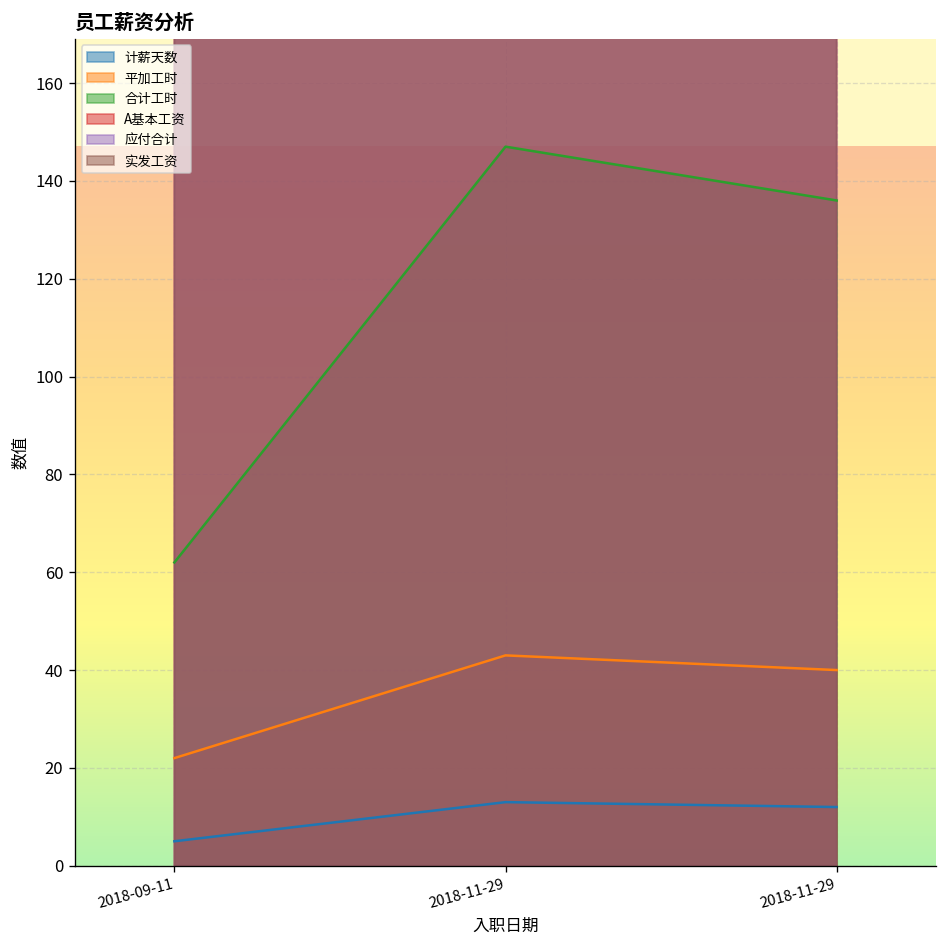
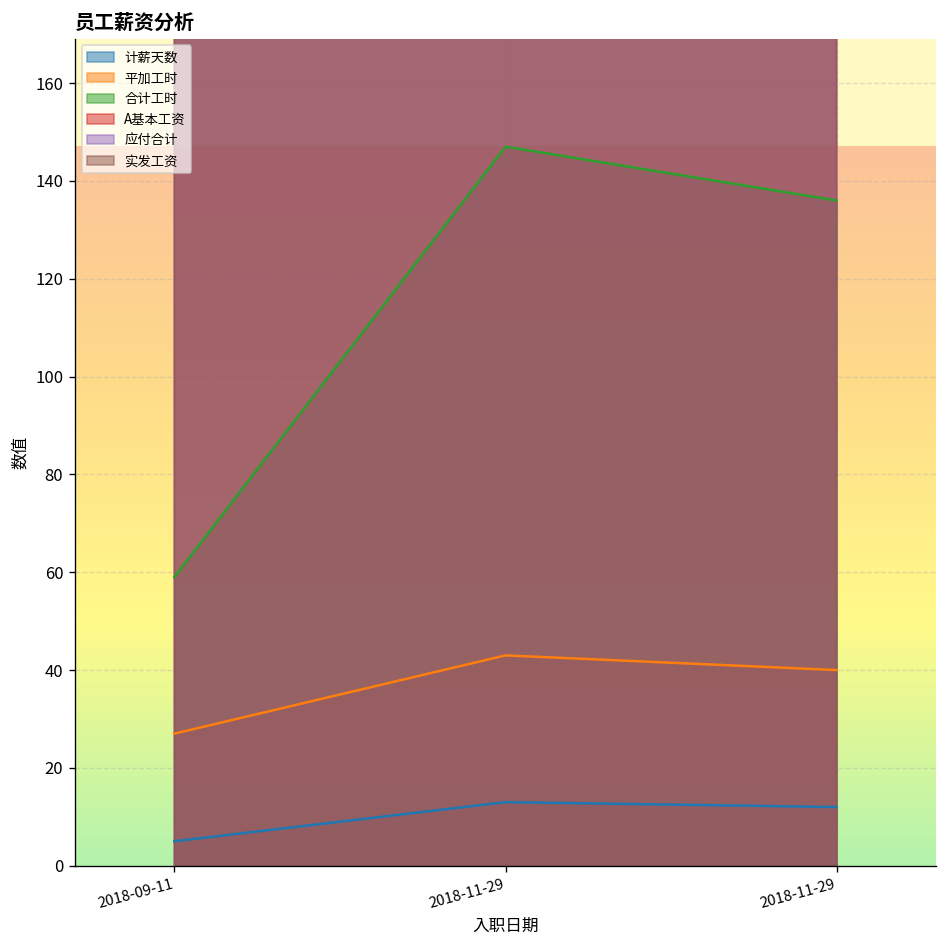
平加工时, 2018-09-11: 22 -> 27
合计工时, 2018-09-11: 62 -> 59
